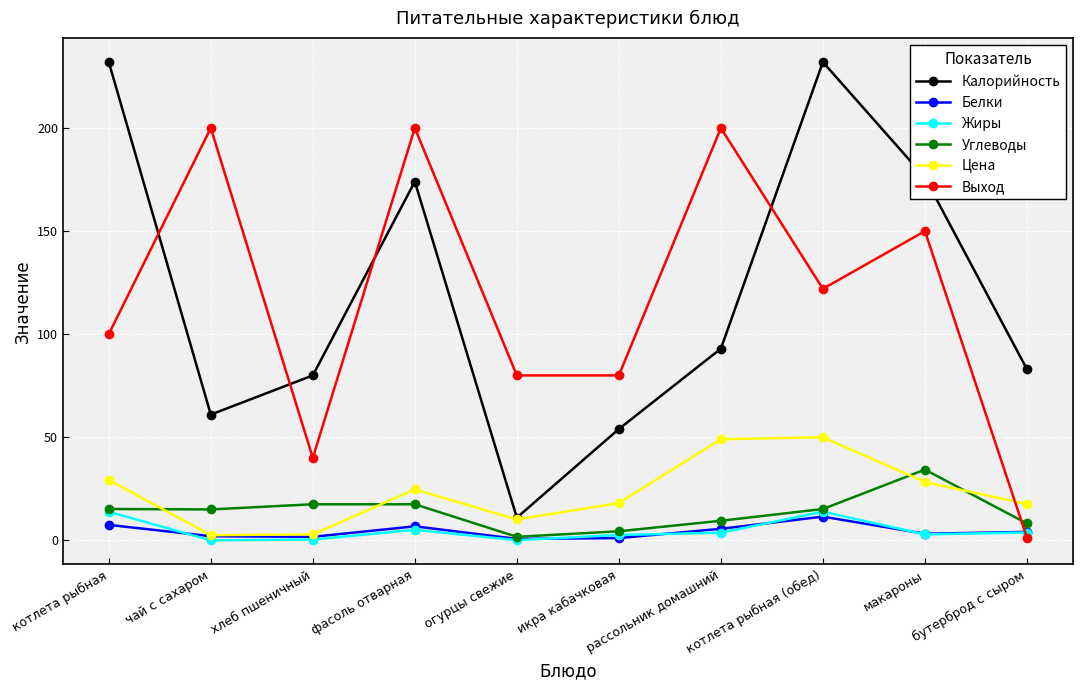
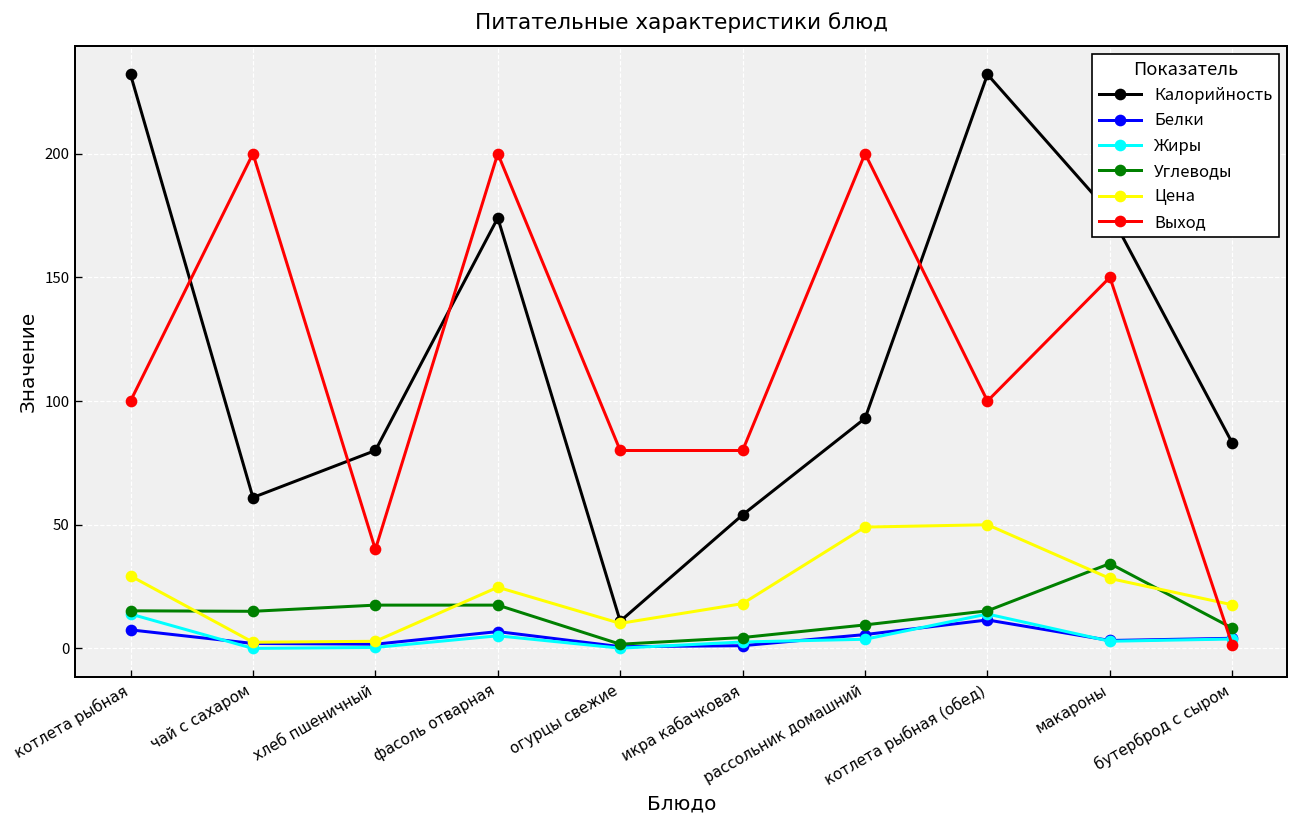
Выход, котлета рыбная (обед): 122 -> 100
